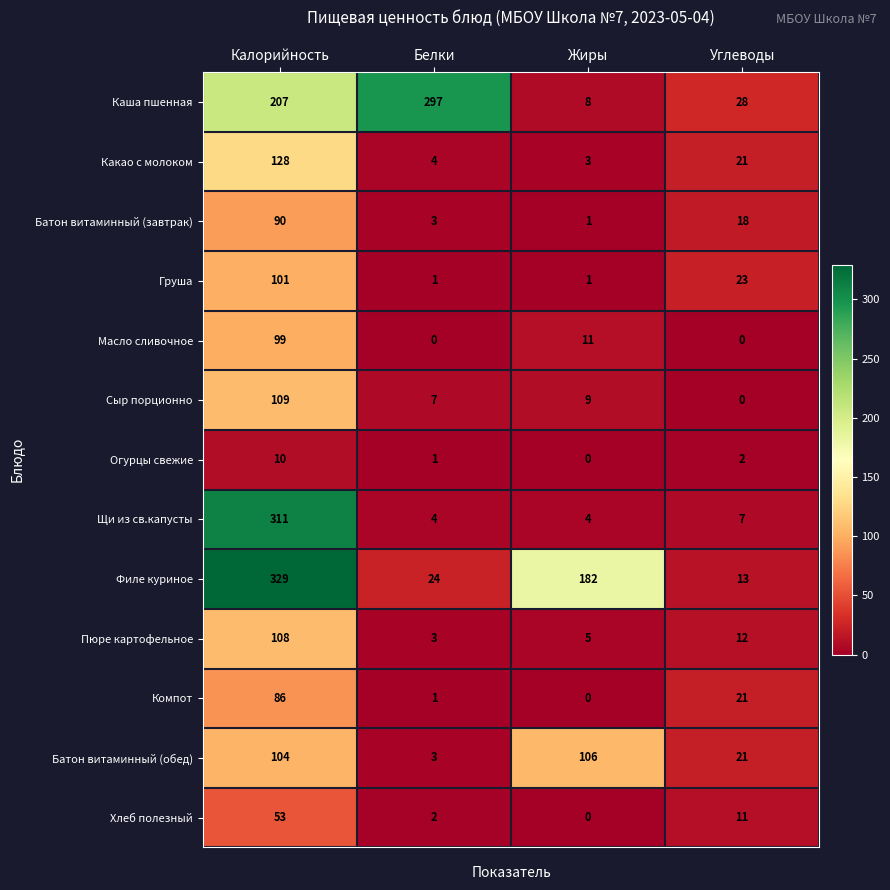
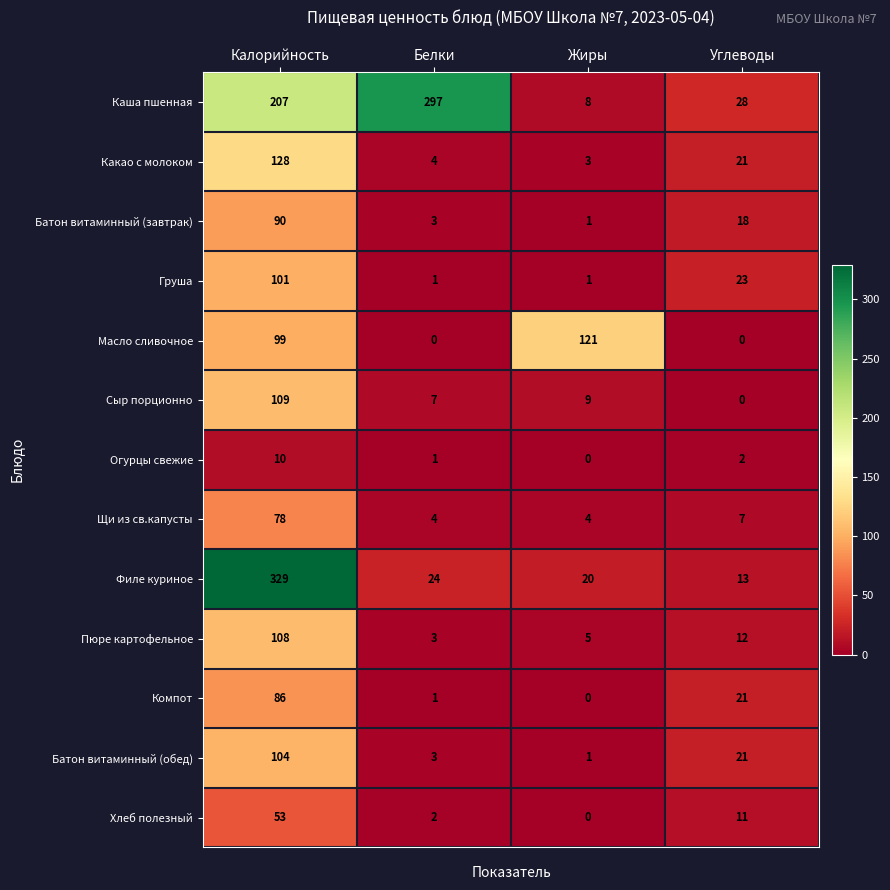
Масло сливочное, Жиры: 11 -> 121
Щи из св.капусты, Калорийность: 311 -> 78
Филе куриное, Жиры: 182 -> 20
Батон витаминный (обед), Жиры: 106 -> 1
